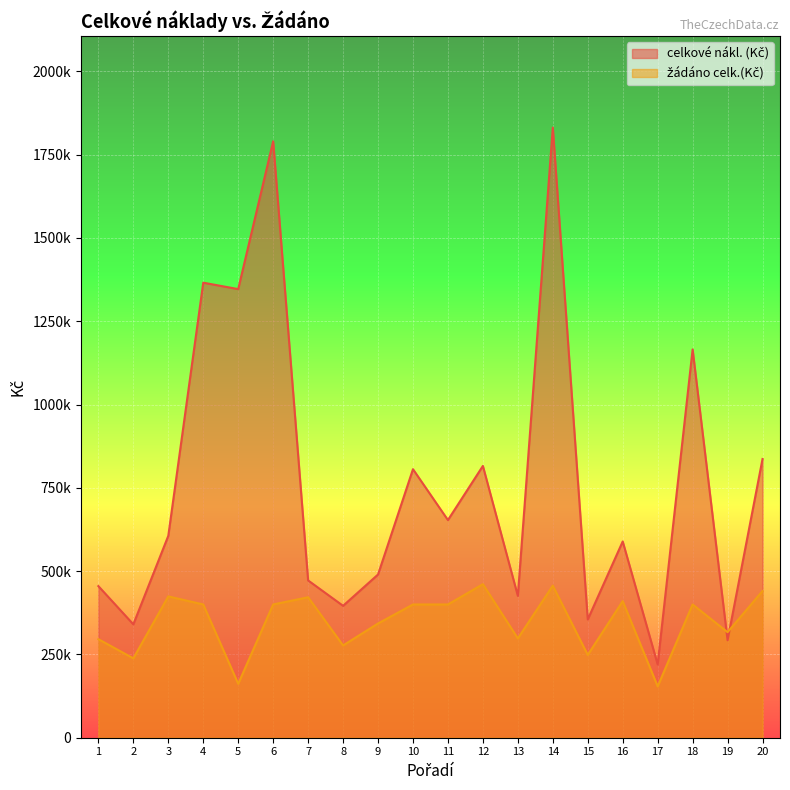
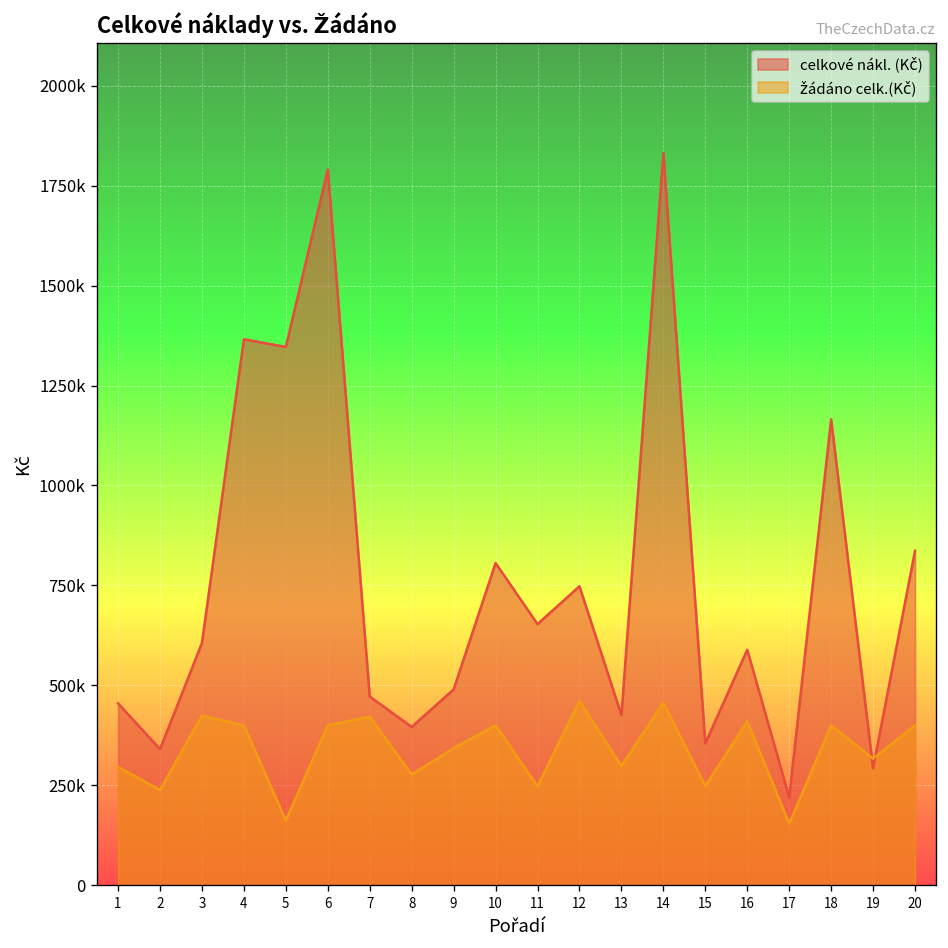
žádáno celk.(Kč), 11: 400000 -> 250000
celkové nákl. (Kč), 12: 820000 -> 750000
žádáno celk.(Kč), 20: 440000 -> 400000
